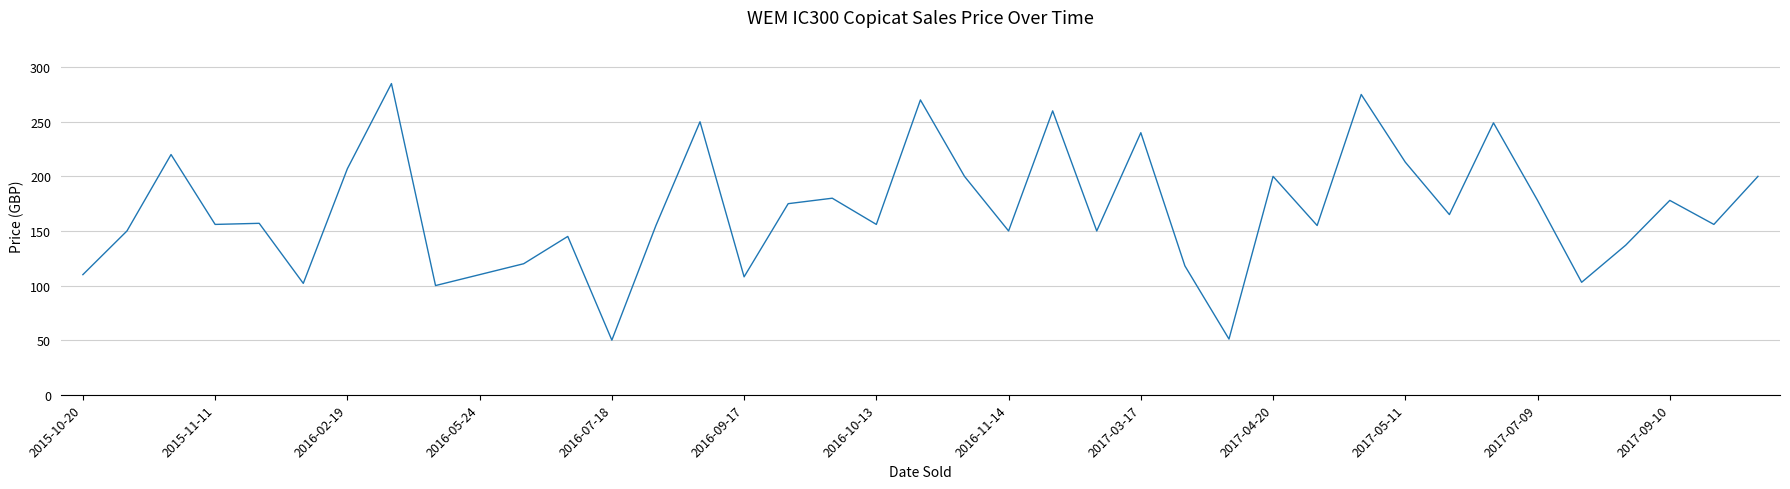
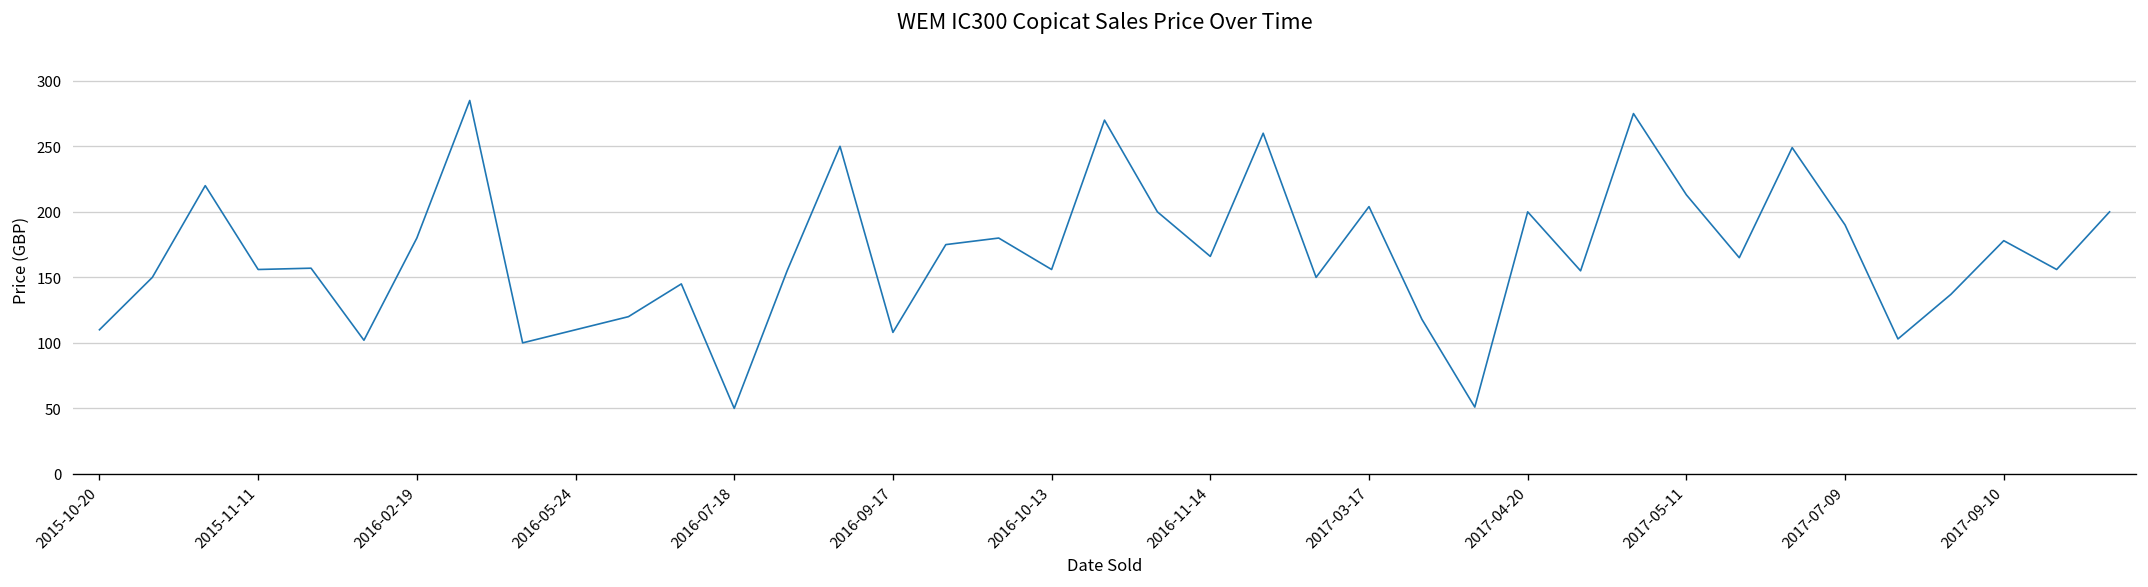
2016-02-19: 207 -> 180
2016-11-14: 150 -> 166
2017-03-17: 240 -> 204
2017-07-09: 178 -> 190
